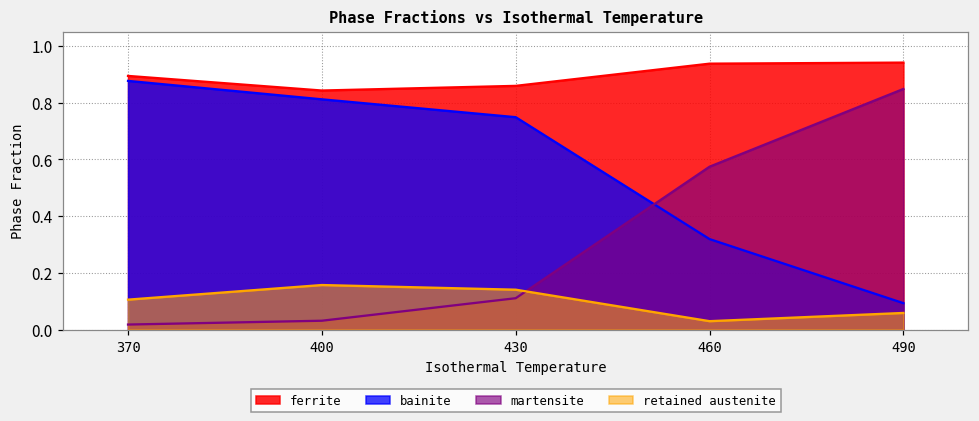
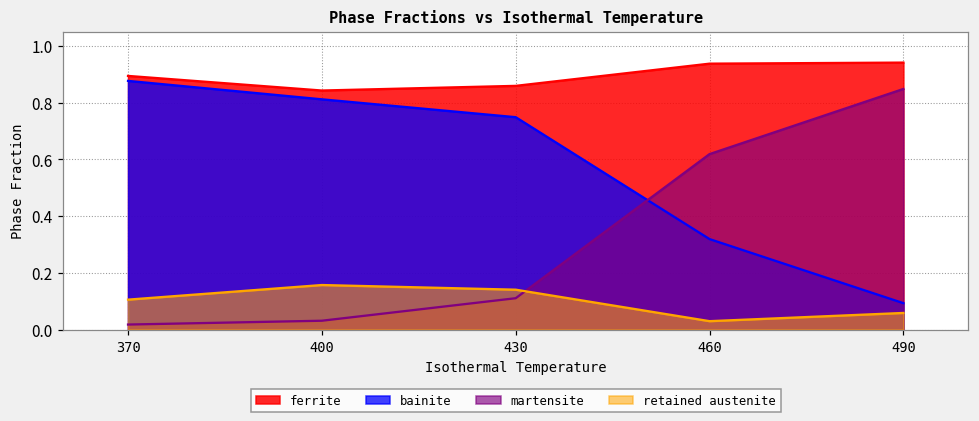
martensite, 460: 0.57 -> 0.62
